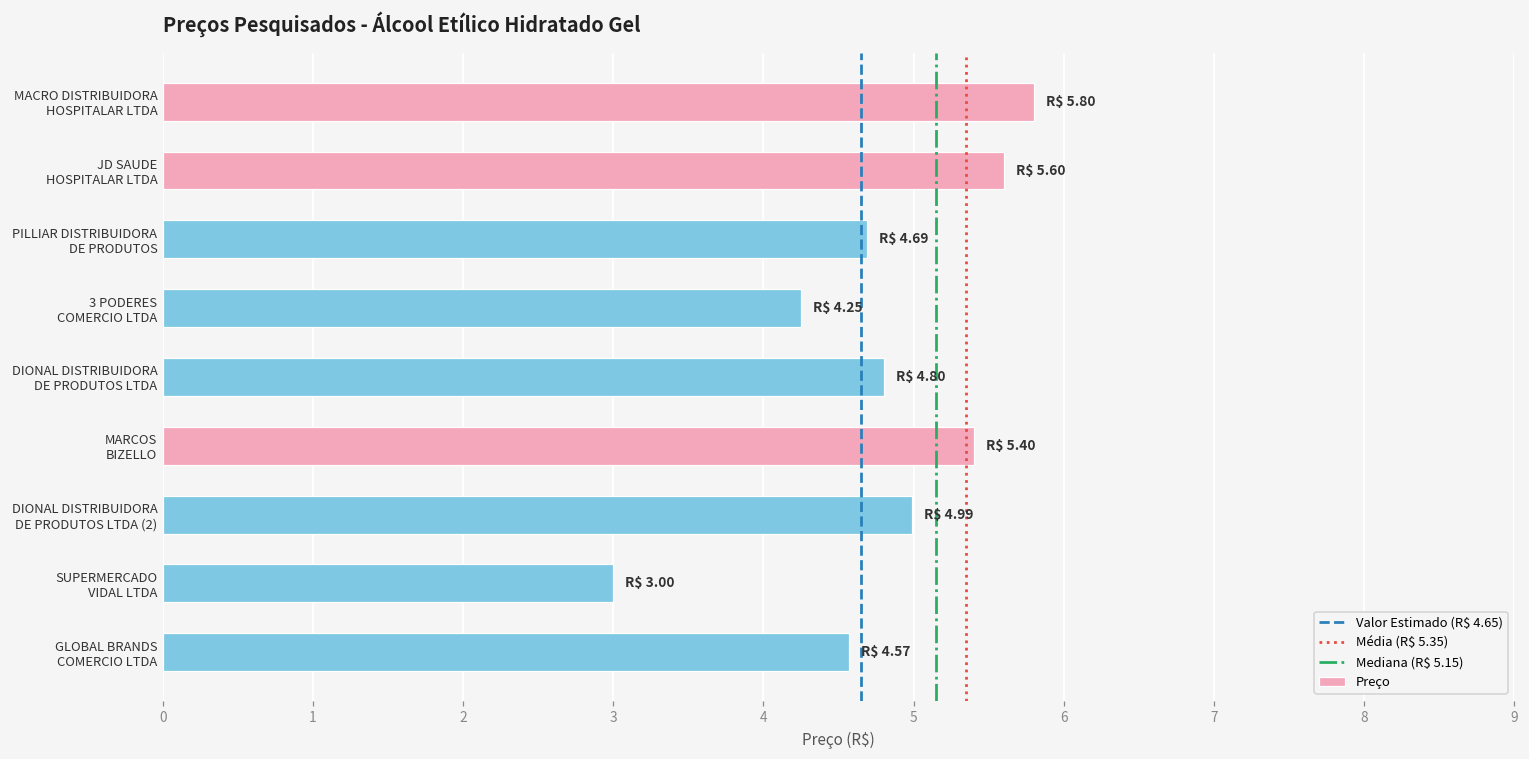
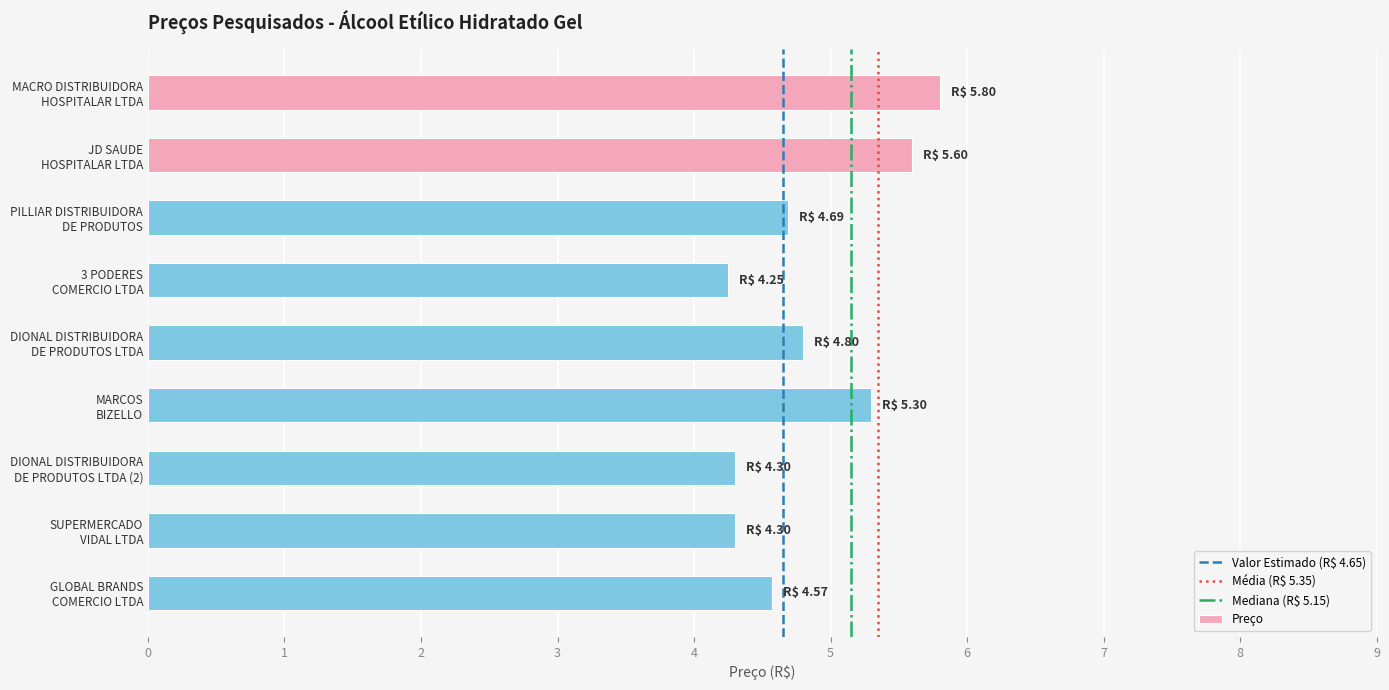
MARCOS BIZELLO: 5.40 -> 5.30
DIONAL DISTRIBUIDORA DE PRODUTOS LTDA (2): 4.99 -> 4.30
SUPERMERCADO VIDAL LTDA: 3.00 -> 4.30
